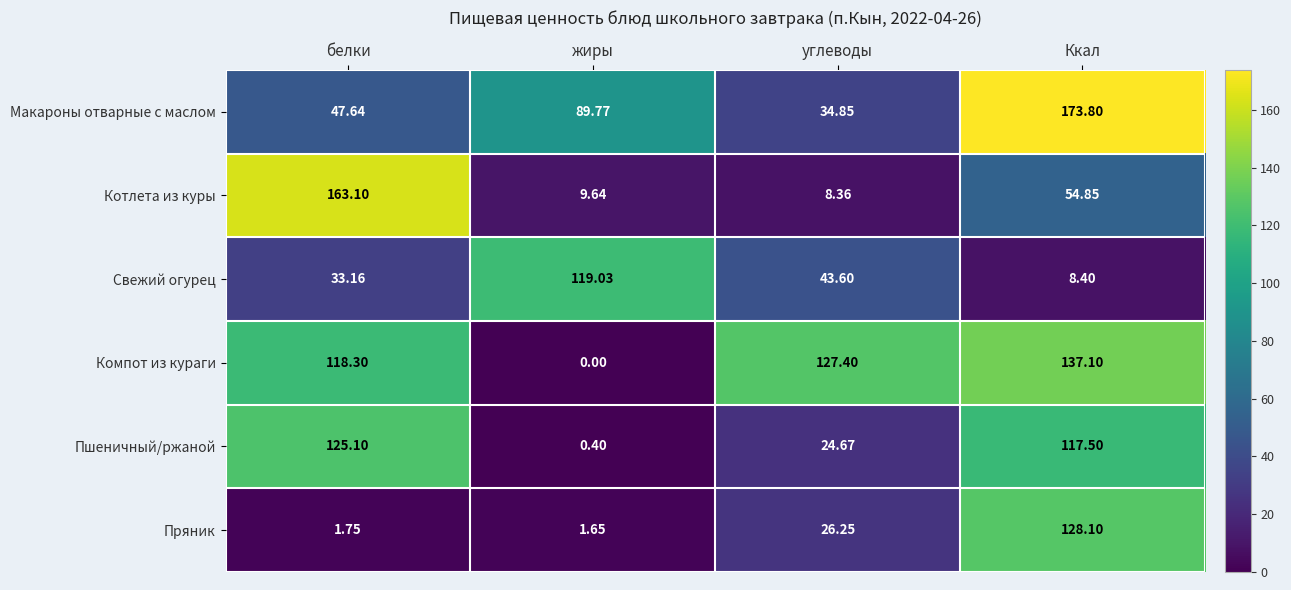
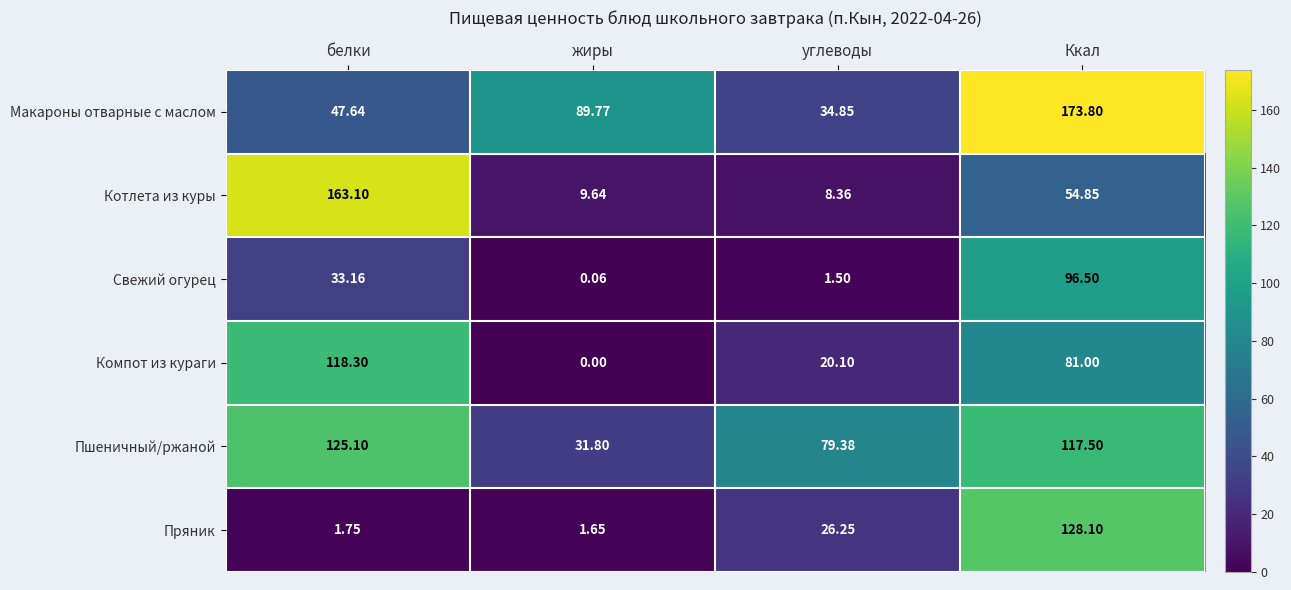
Свежий огурец, жиры: 119.03 -> 0.06
Свежий огурец, углеводы: 43.60 -> 1.50
Свежий огурец, Ккал: 8.40 -> 96.50
Компот из кураги, углеводы: 127.40 -> 20.10
Компот из кураги, Ккал: 137.10 -> 81.00
Пшеничный/ржаной, жиры: 0.40 -> 31.80
Пшеничный/ржаной, углеводы: 24.67 -> 79.38
